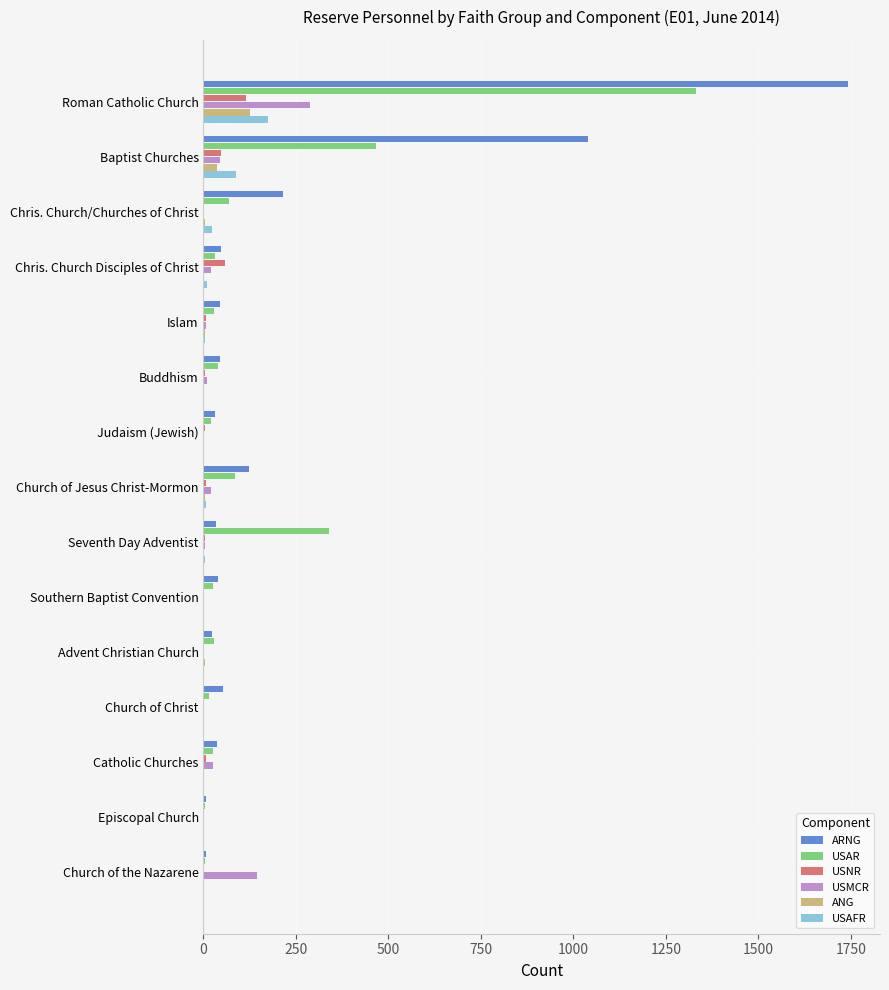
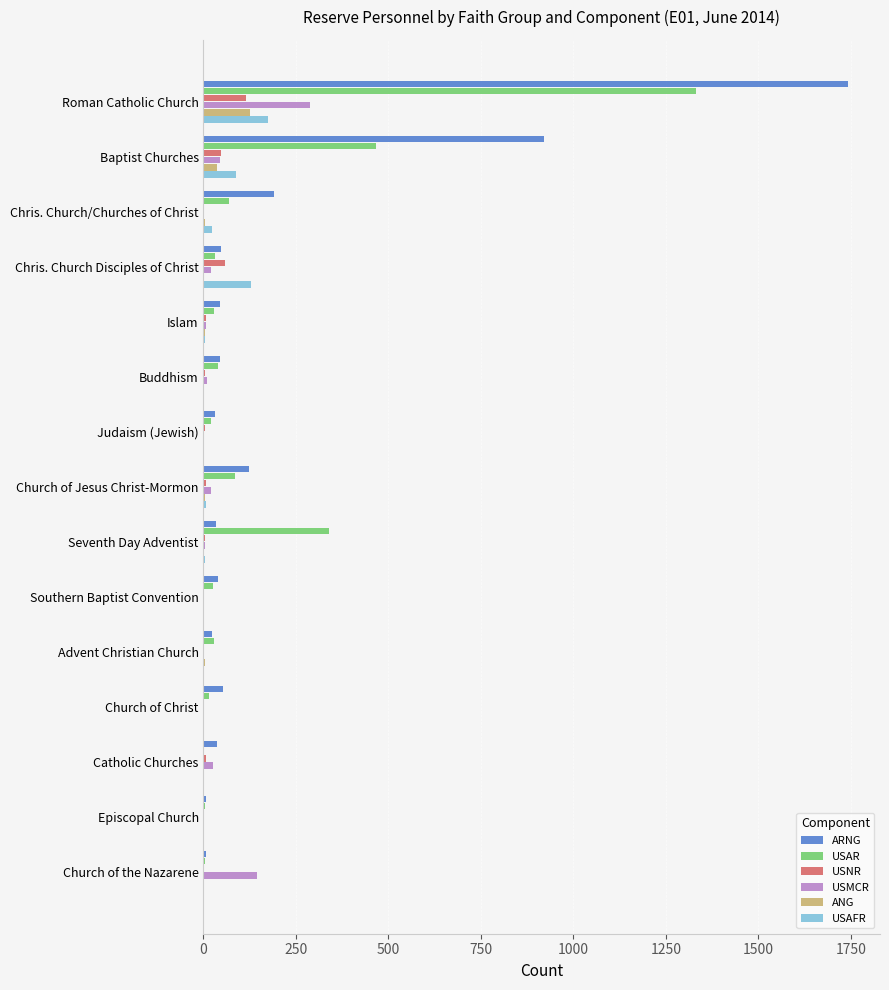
ARNG, Baptist Churches: 1040 -> 920
ARNG, Chris. Church/Churches of Christ: 210 -> 190
USAFR, Chris. Church Disciples of Christ: 10 -> 130
USAR, Catholic Churches: 30 -> 0
